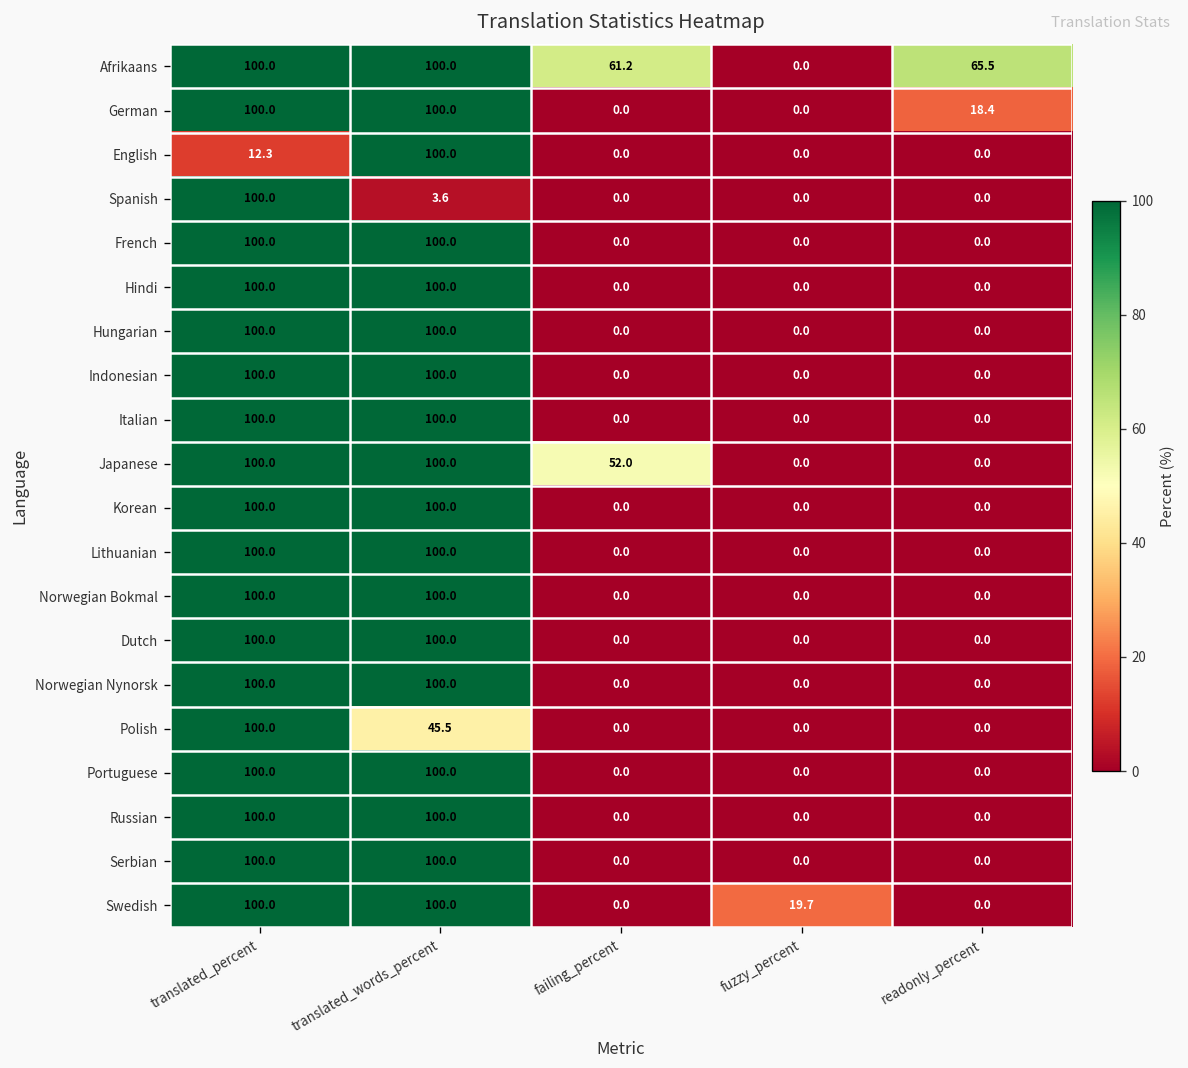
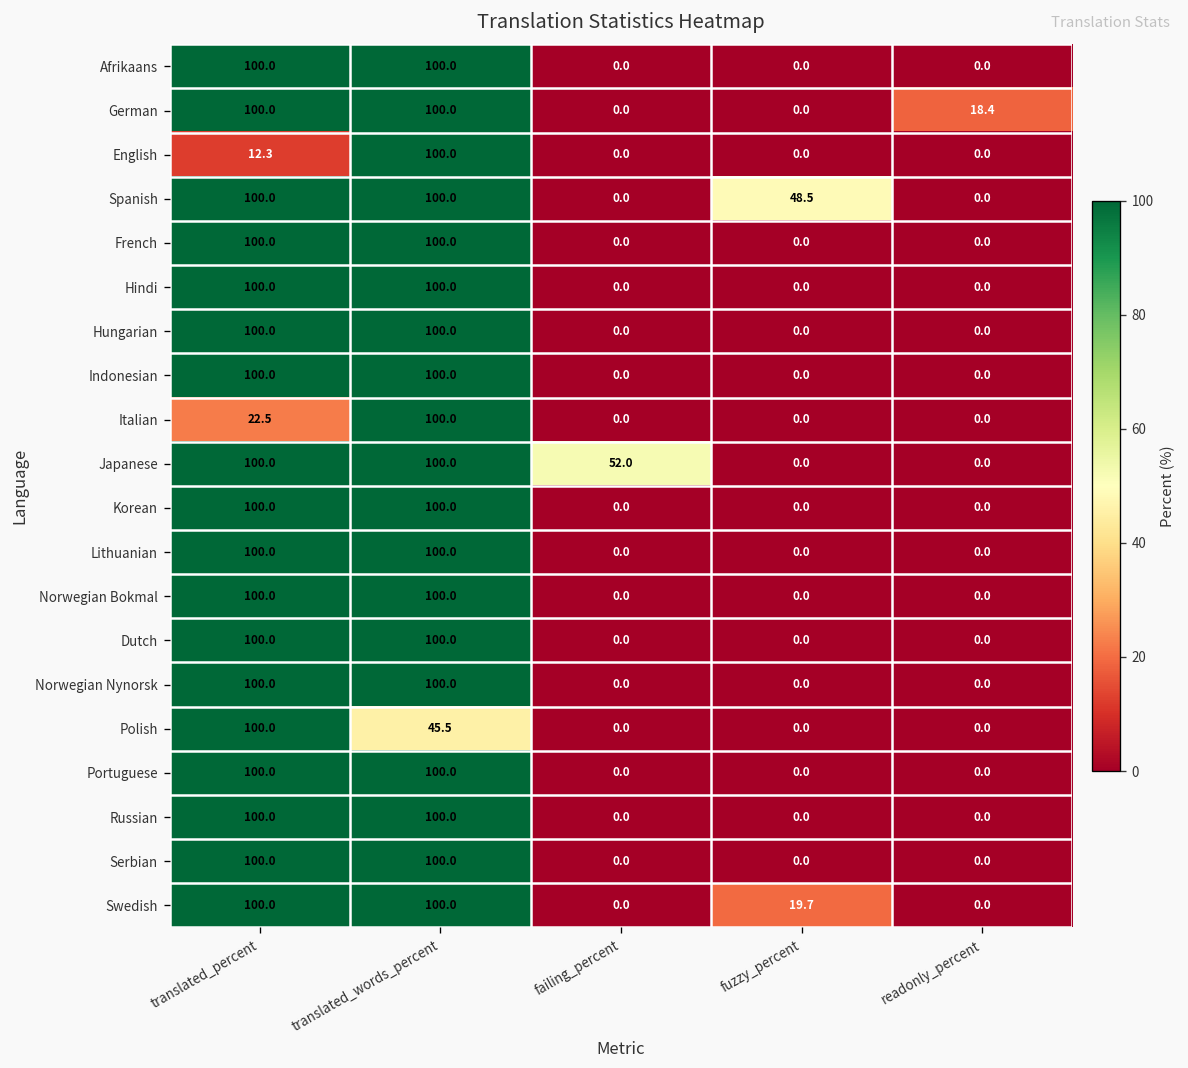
Afrikaans, failing_percent: 61.2 -> 0.0
Afrikaans, readonly_percent: 65.5 -> 0.0
Spanish, translated_words_percent: 3.6 -> 100.0
Spanish, fuzzy_percent: 0.0 -> 48.5
Italian, translated_percent: 100.0 -> 22.5
